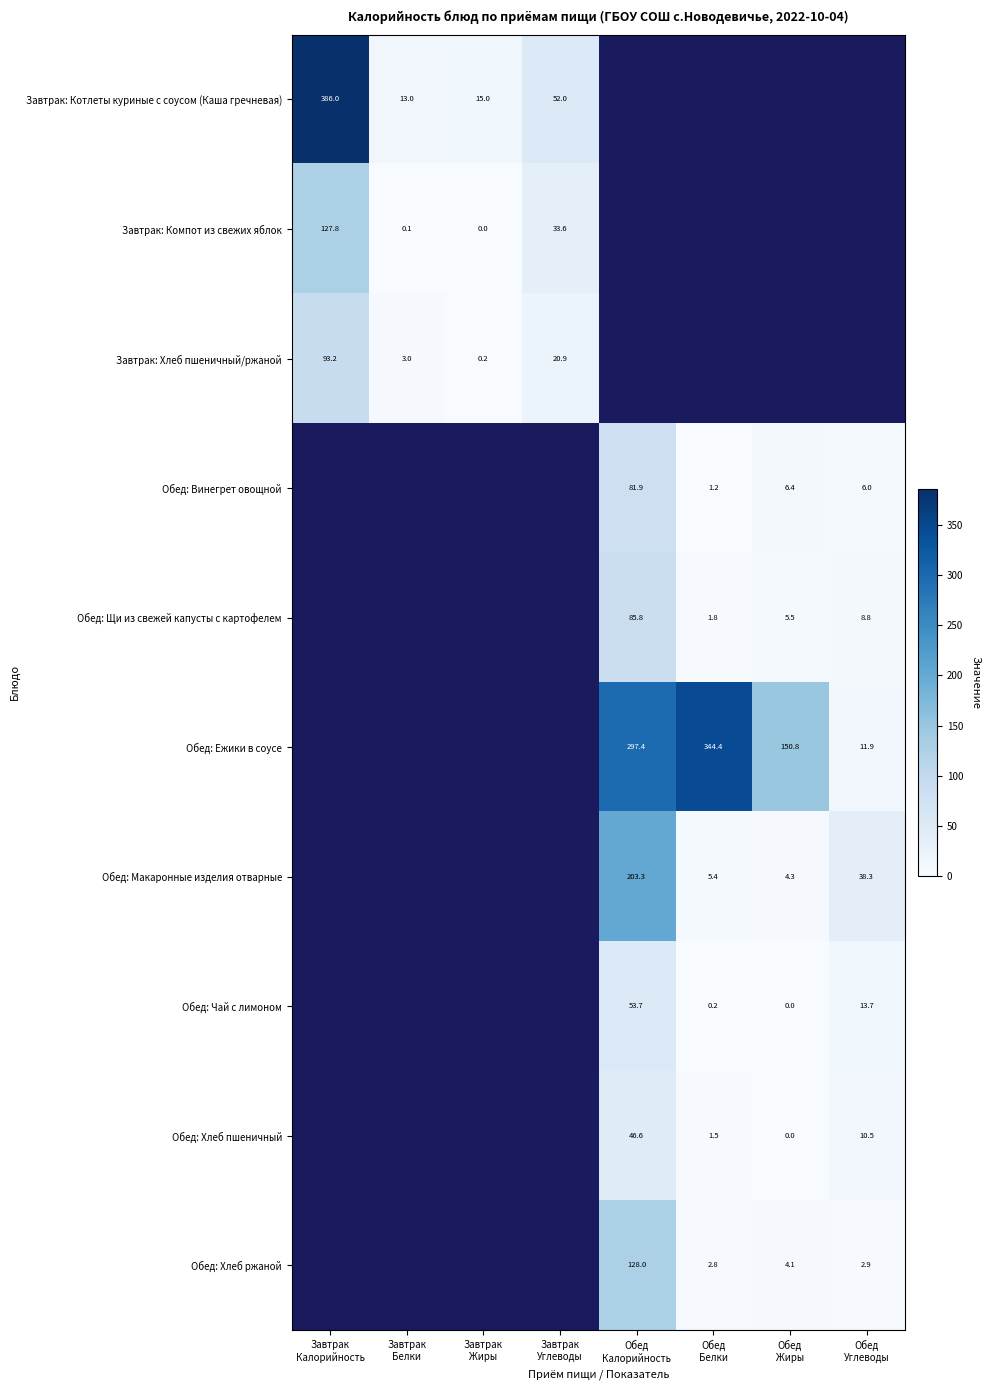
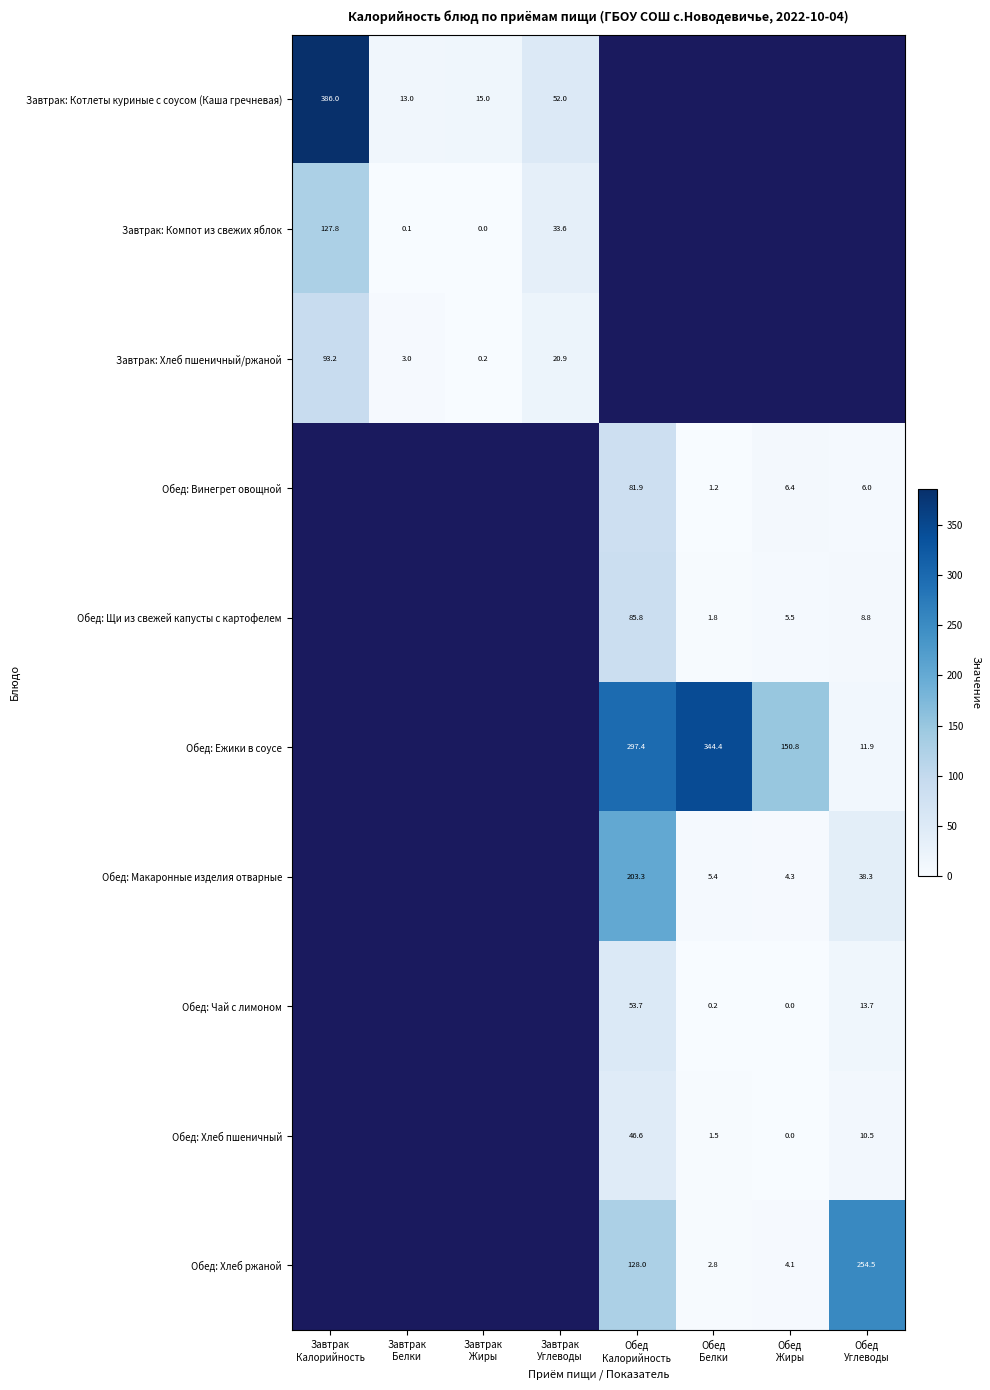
Обед: Хлеб ржаной, Обед Углеводы: 2.9 -> 254.5
